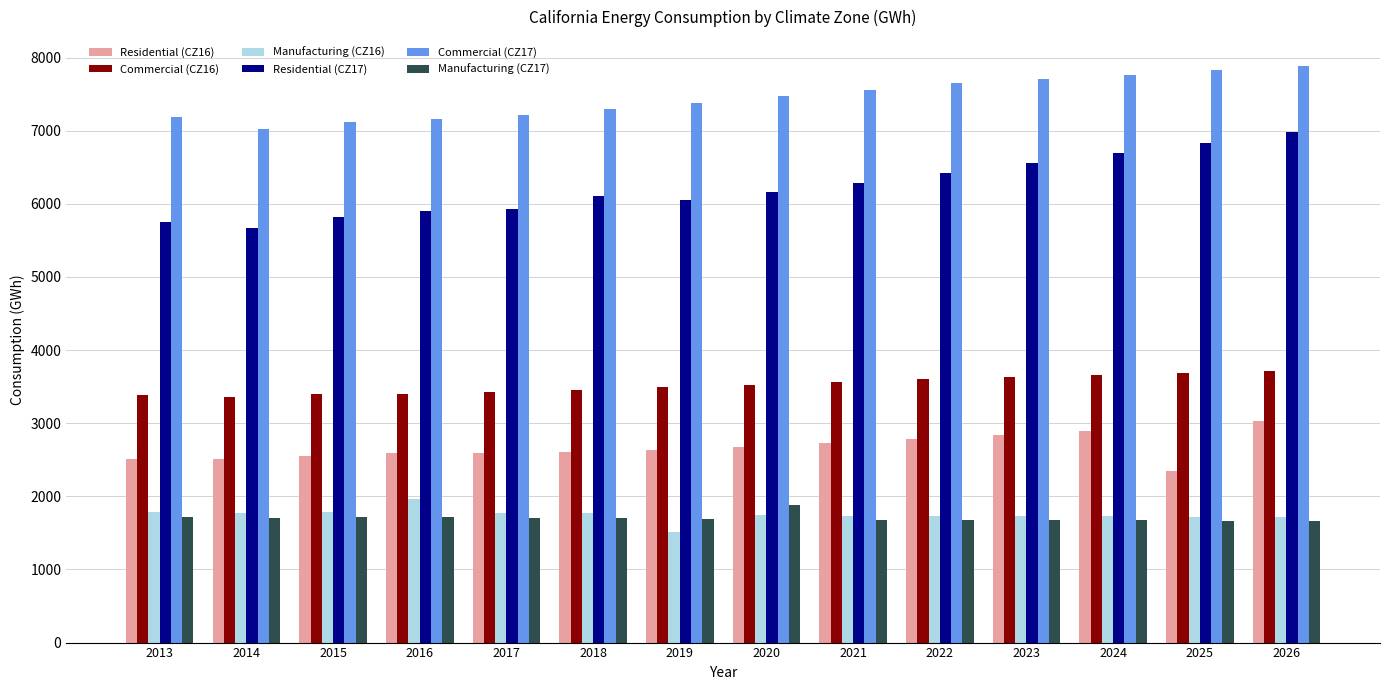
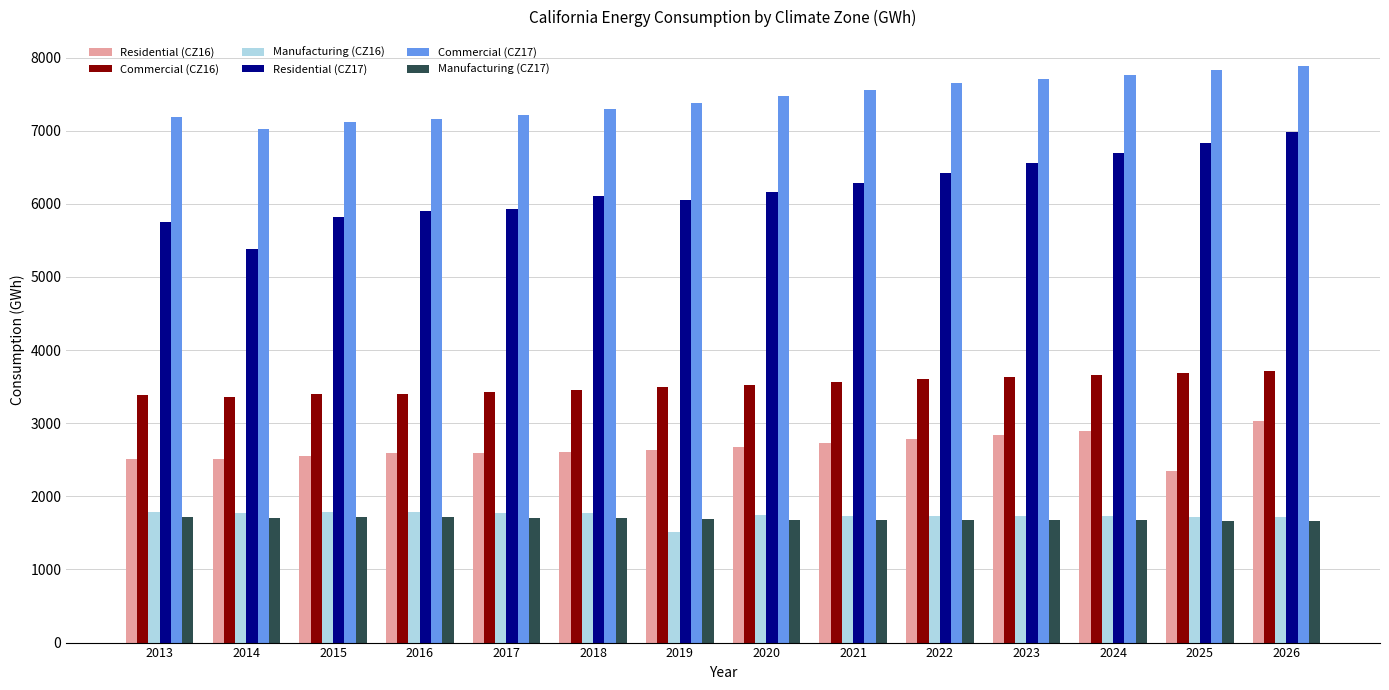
Residential (CZ17), 2014: 5700 -> 5400
Manufacturing (CZ16), 2016: 2000 -> 1800
Manufacturing (CZ17), 2020: 1900 -> 1700
